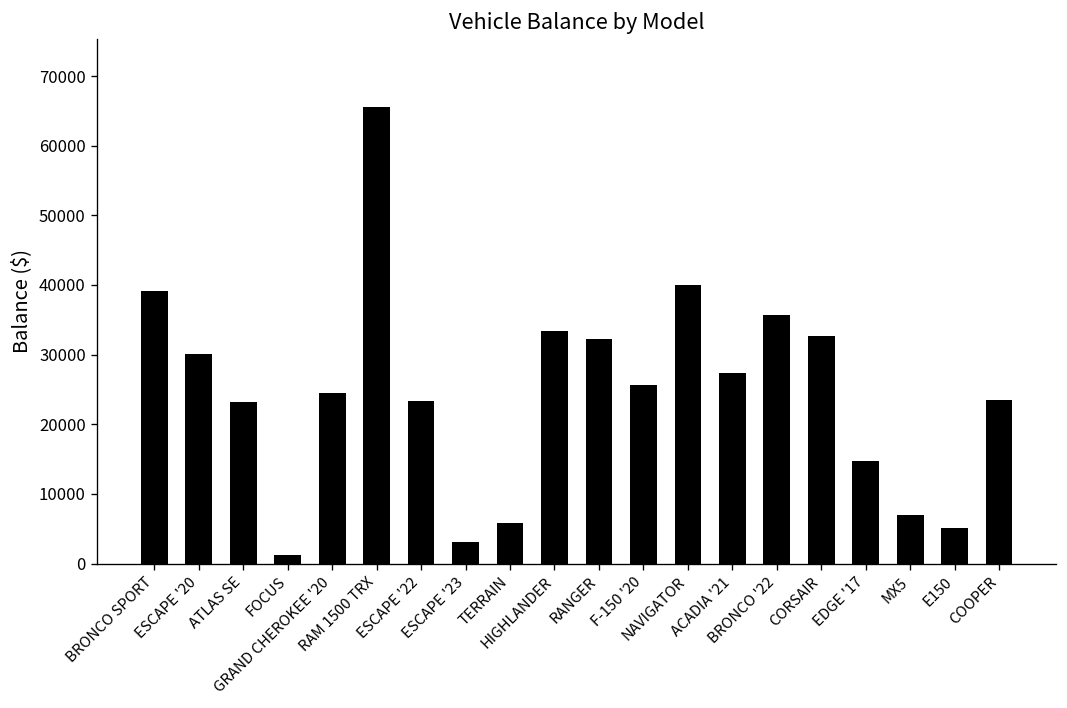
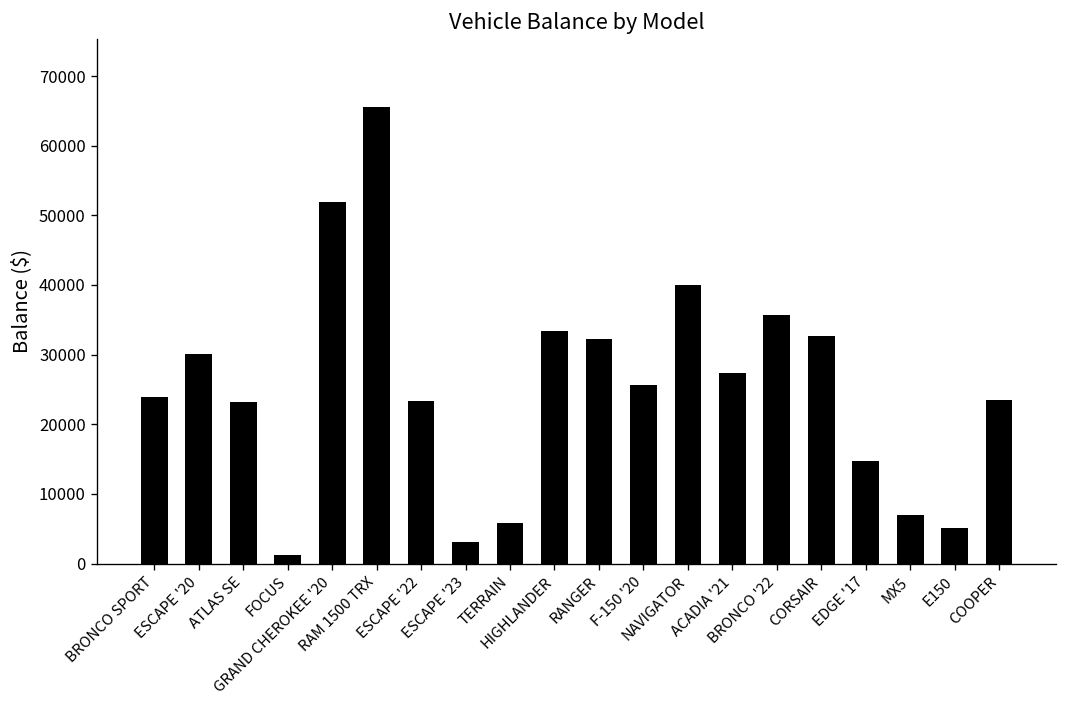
BRONCO SPORT: 39000 -> 24000
GRAND CHEROKEE '20: 24000 -> 52000
